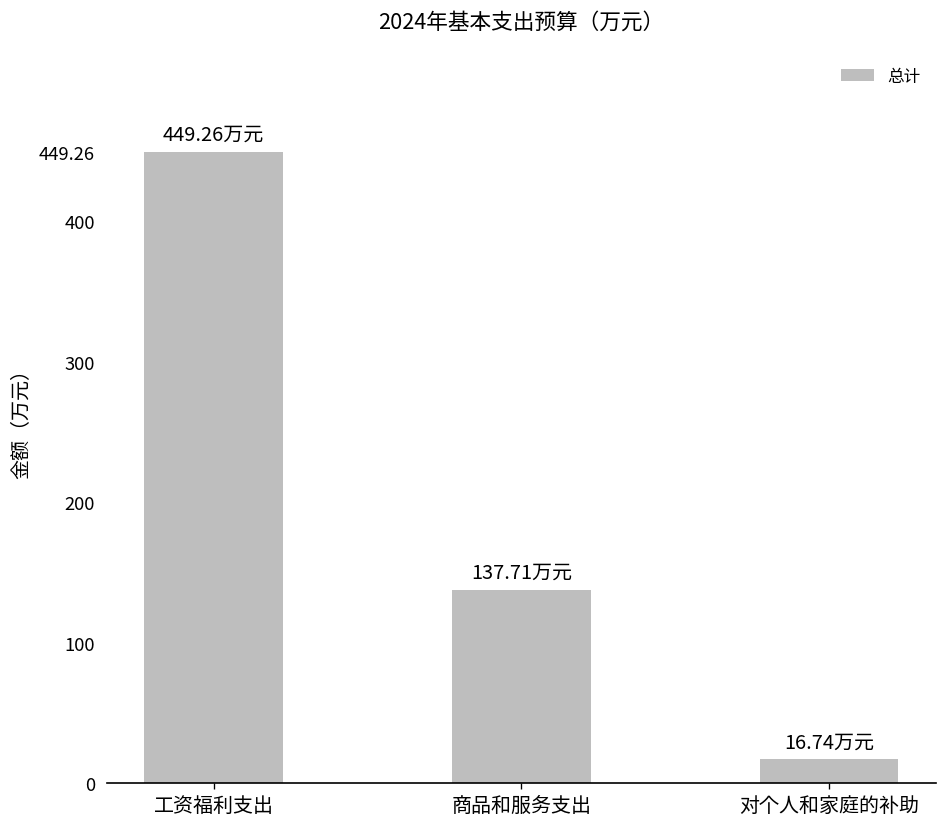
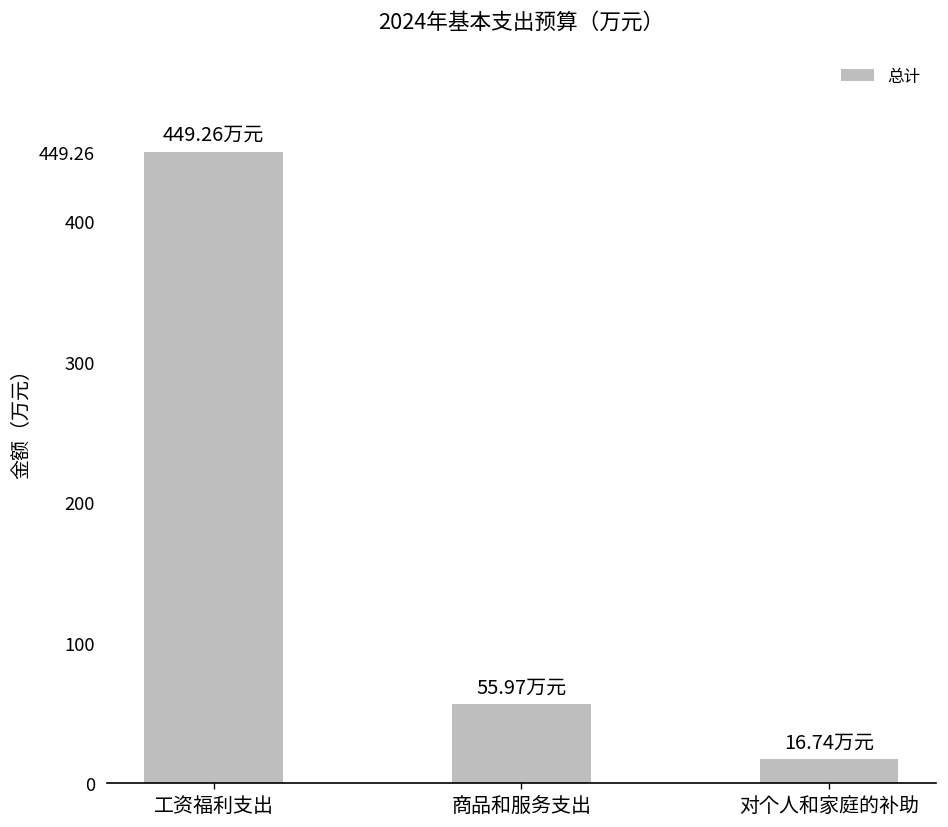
商品和服务支出: 137.71 -> 55.97
